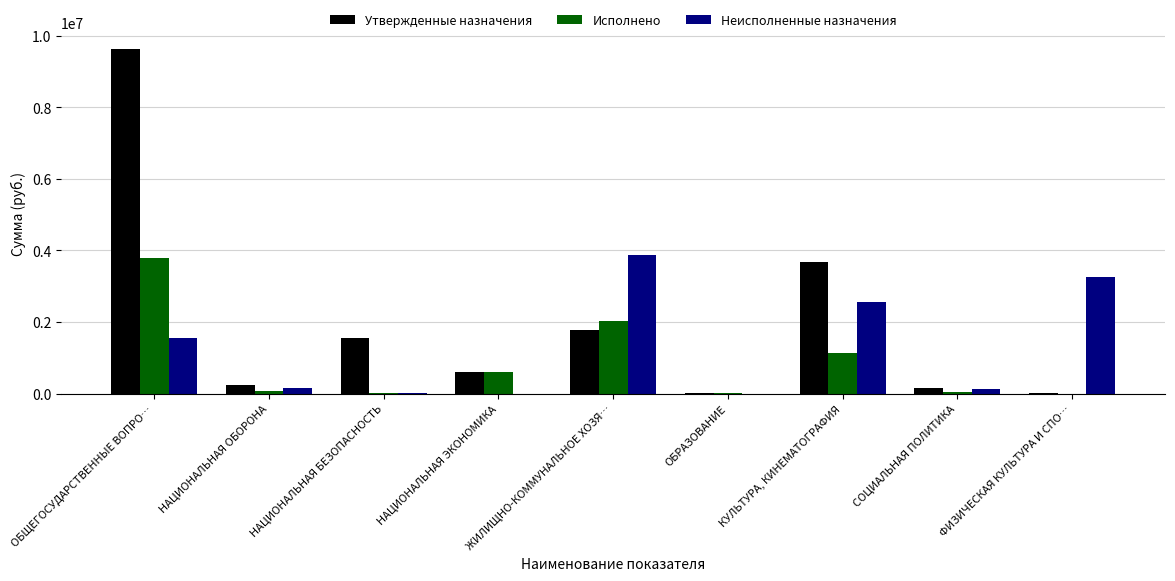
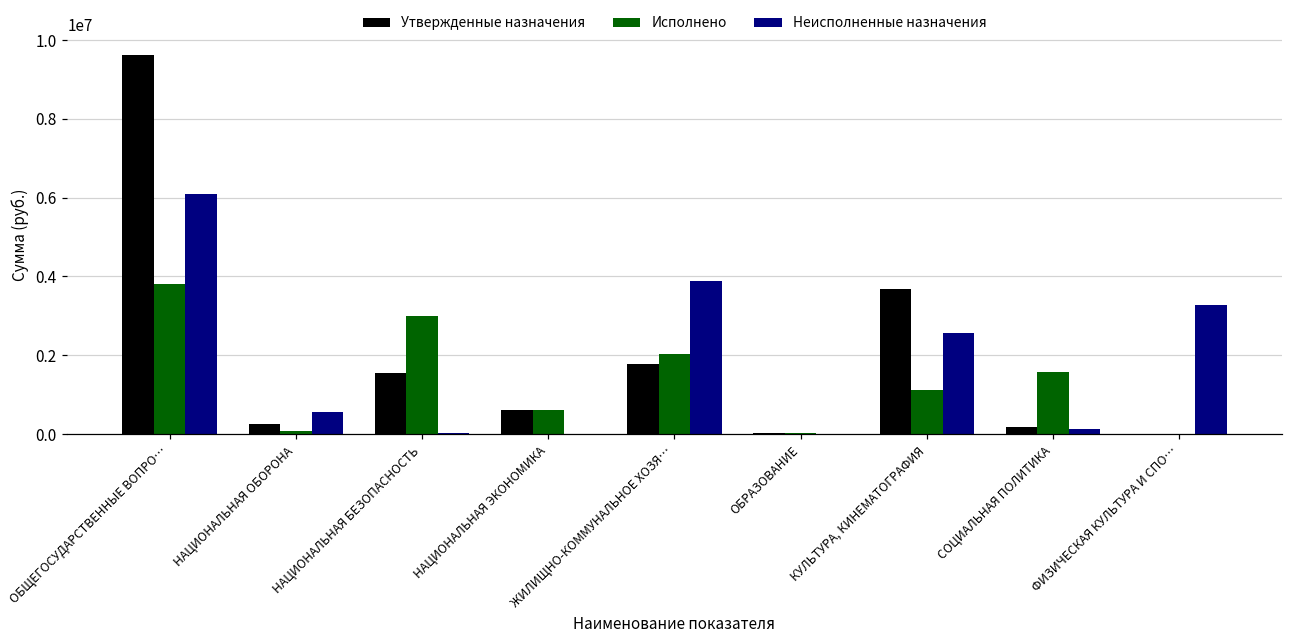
Неисполненные назначения, ОБЩЕГОСУДАРСТВЕННЫЕ ВОПРО…: 1600000 -> 6100000
Неисполненные назначения, НАЦИОНАЛЬНАЯ ОБОРОНА: 200000 -> 600000
Исполнено, НАЦИОНАЛЬНАЯ БЕЗОПАСНОСТЬ: 0 -> 3000000
Исполнено, СОЦИАЛЬНАЯ ПОЛИТИКА: 0 -> 1600000
